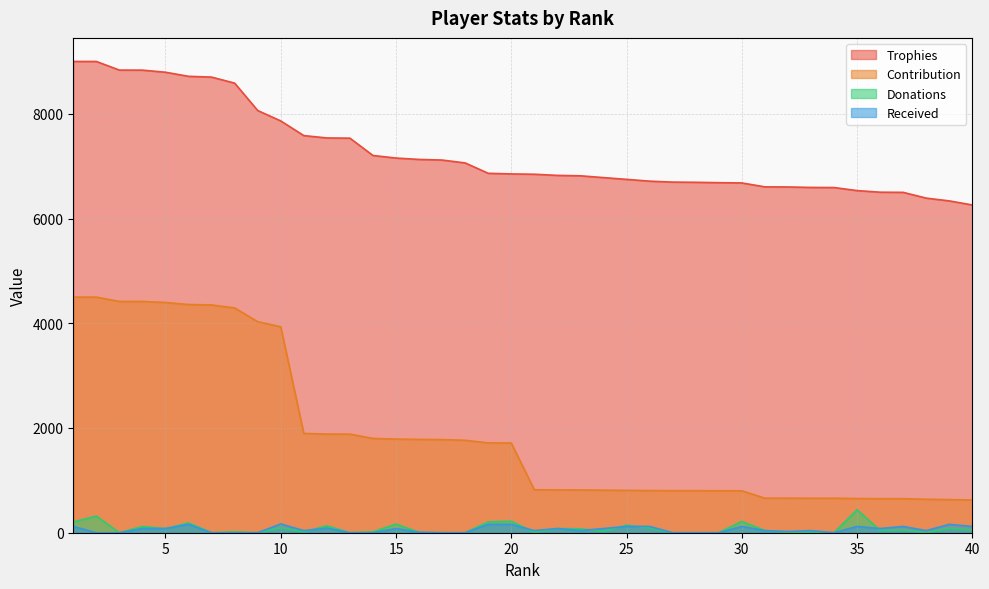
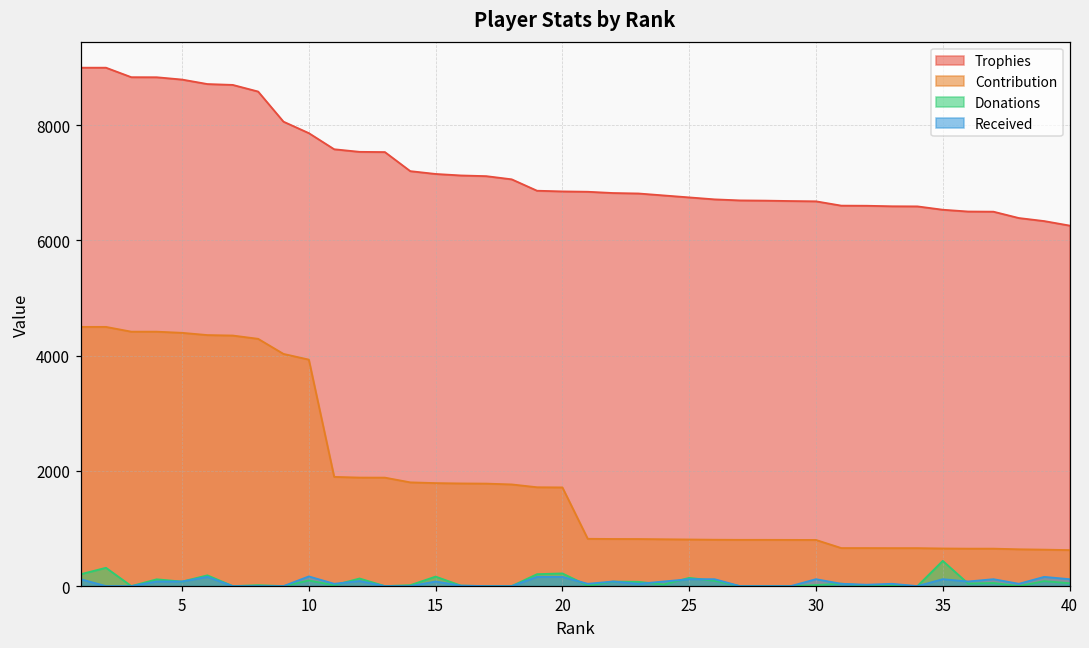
Donations, 30: 200 -> 0
